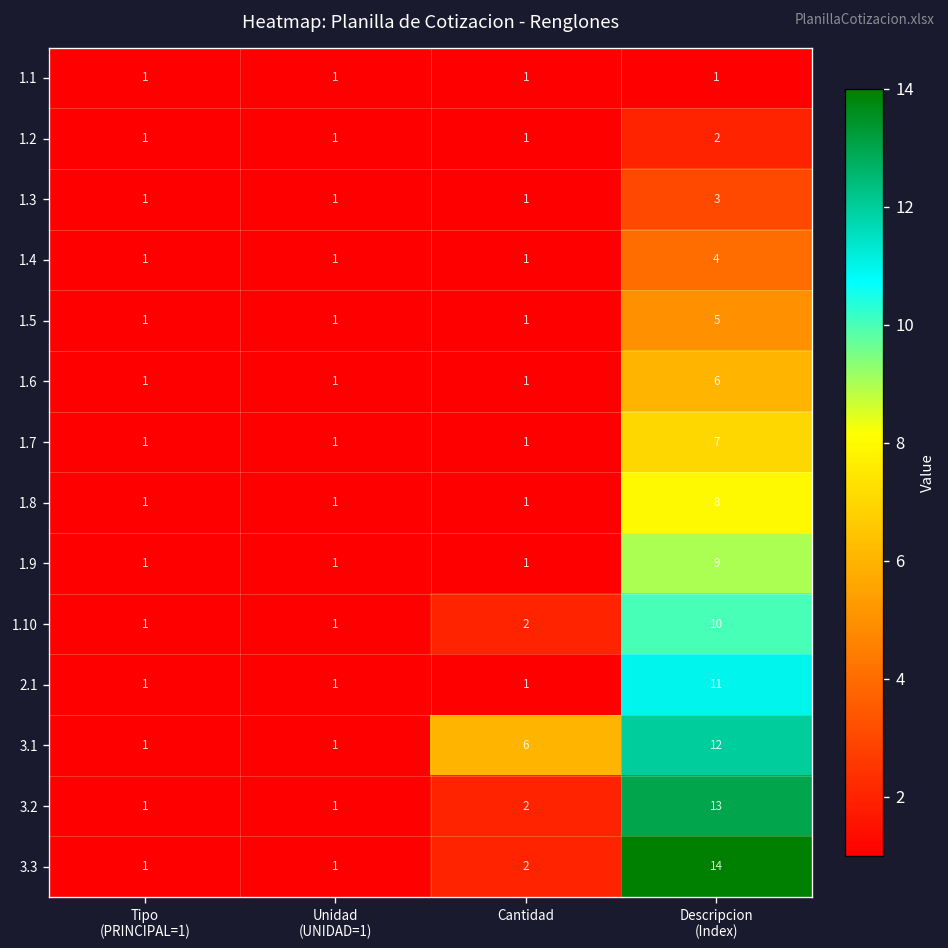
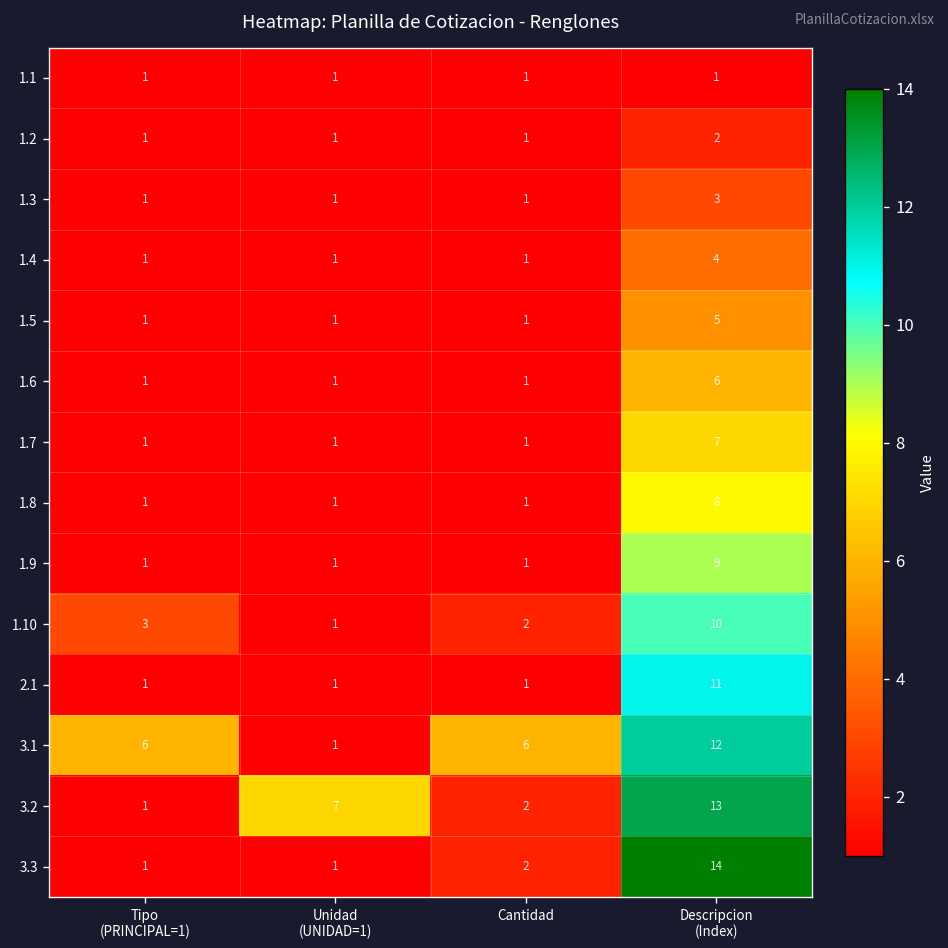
1.10, Tipo (PRINCIPAL=1): 1 -> 3
3.1, Tipo (PRINCIPAL=1): 1 -> 6
3.2, Unidad (UNIDAD=1): 1 -> 7
